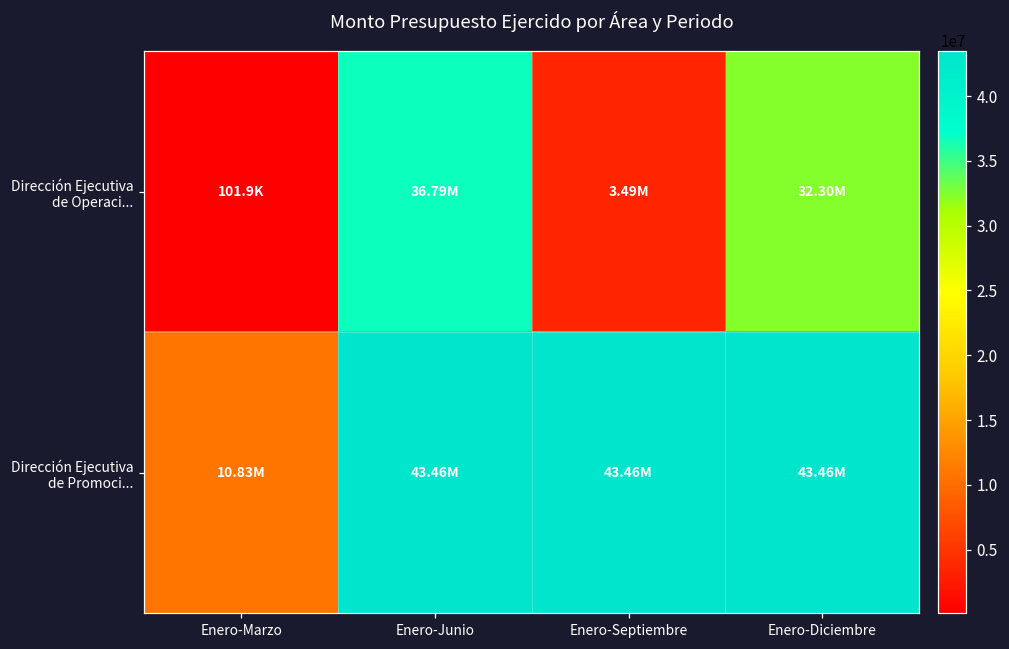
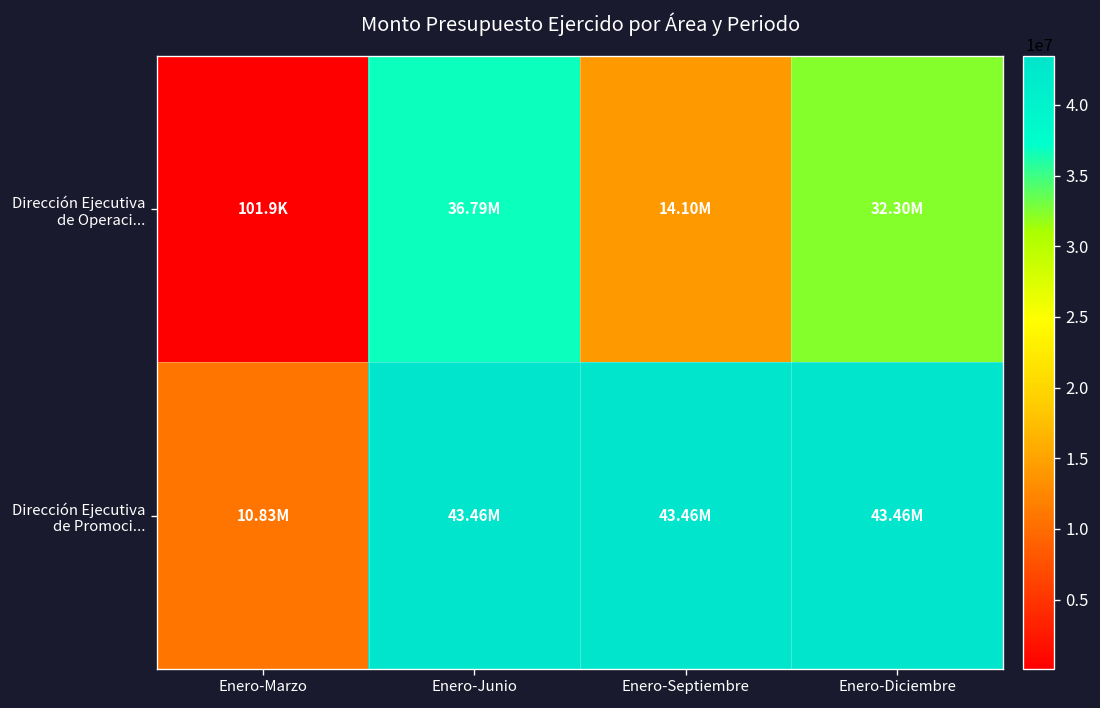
Dirección Ejecutiva de Operaci..., Enero-Septiembre: 3.49M -> 14.10M
